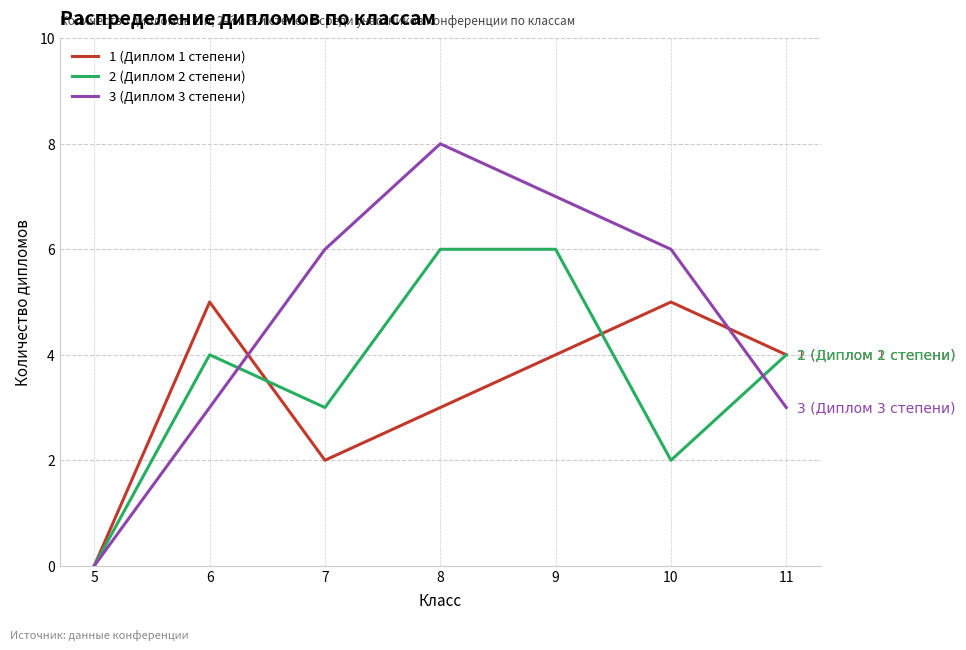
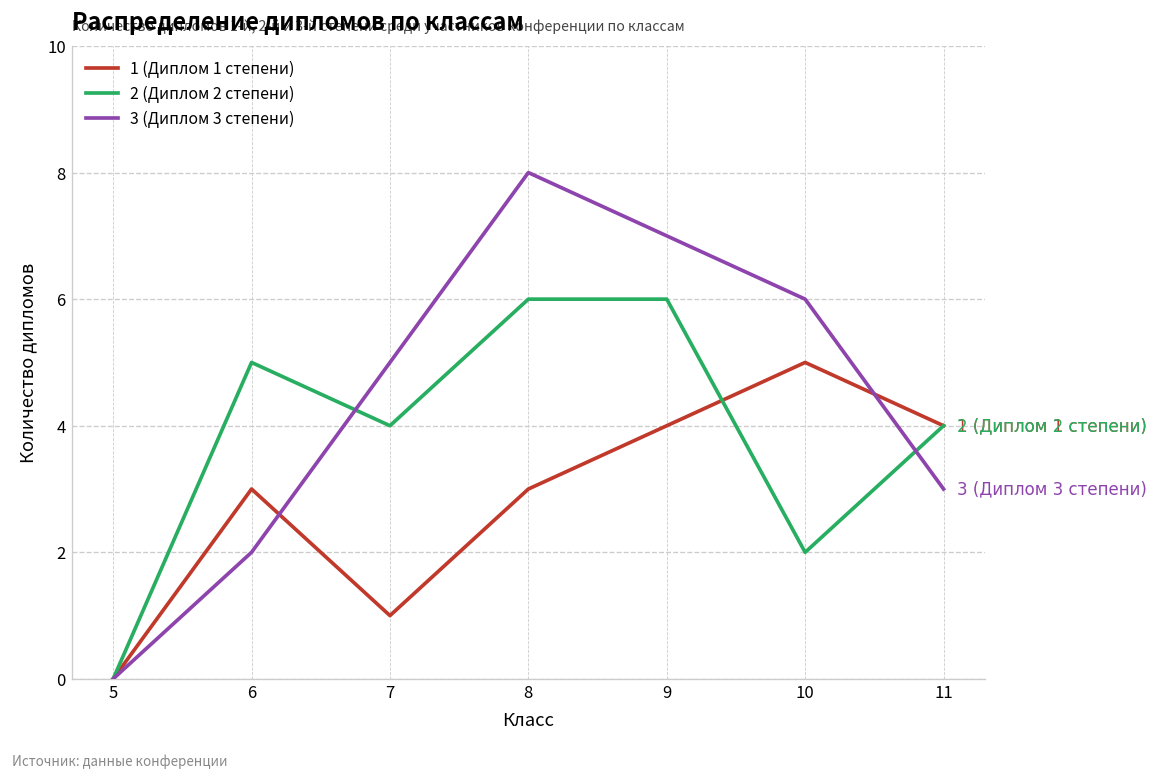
1 (Диплом 1 степени), 6: 5 -> 3
2 (Диплом 2 степени), 6: 4 -> 5
3 (Диплом 3 степени), 6: 3 -> 2
1 (Диплом 1 степени), 7: 2 -> 1
2 (Диплом 2 степени), 7: 3 -> 4
3 (Диплом 3 степени), 7: 6 -> 5
